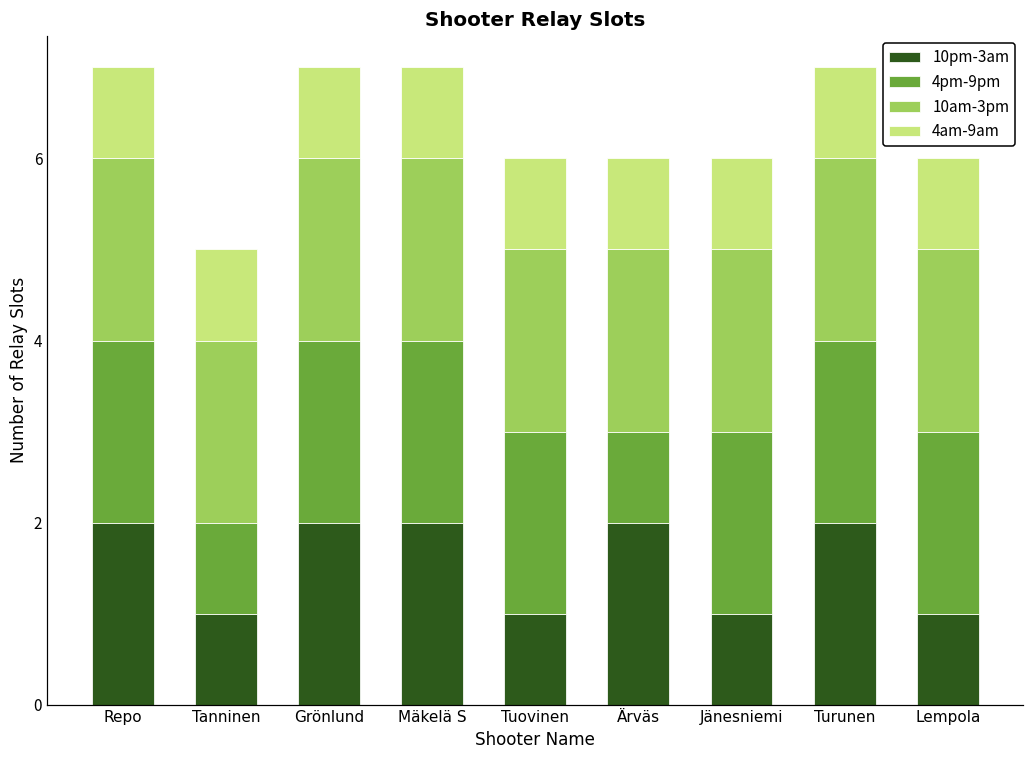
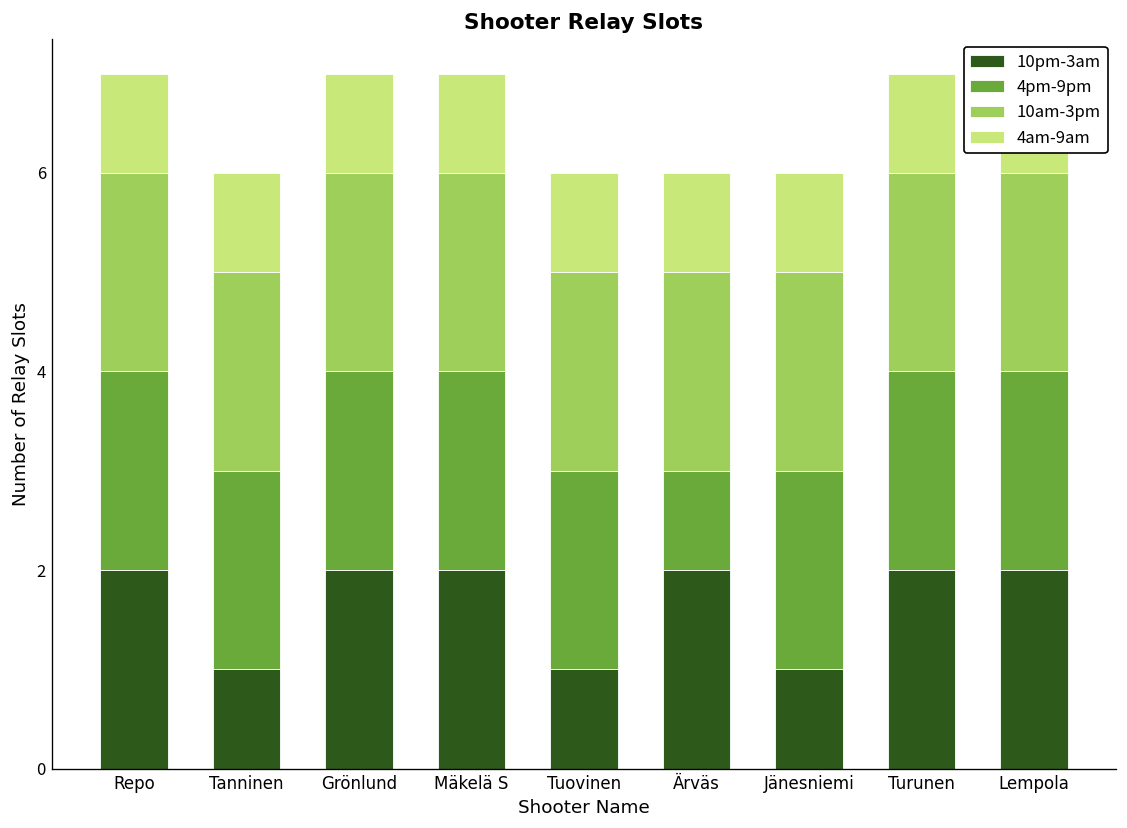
4pm-9pm, Tanninen: 1 -> 2
10pm-3am, Lempola: 1 -> 2
